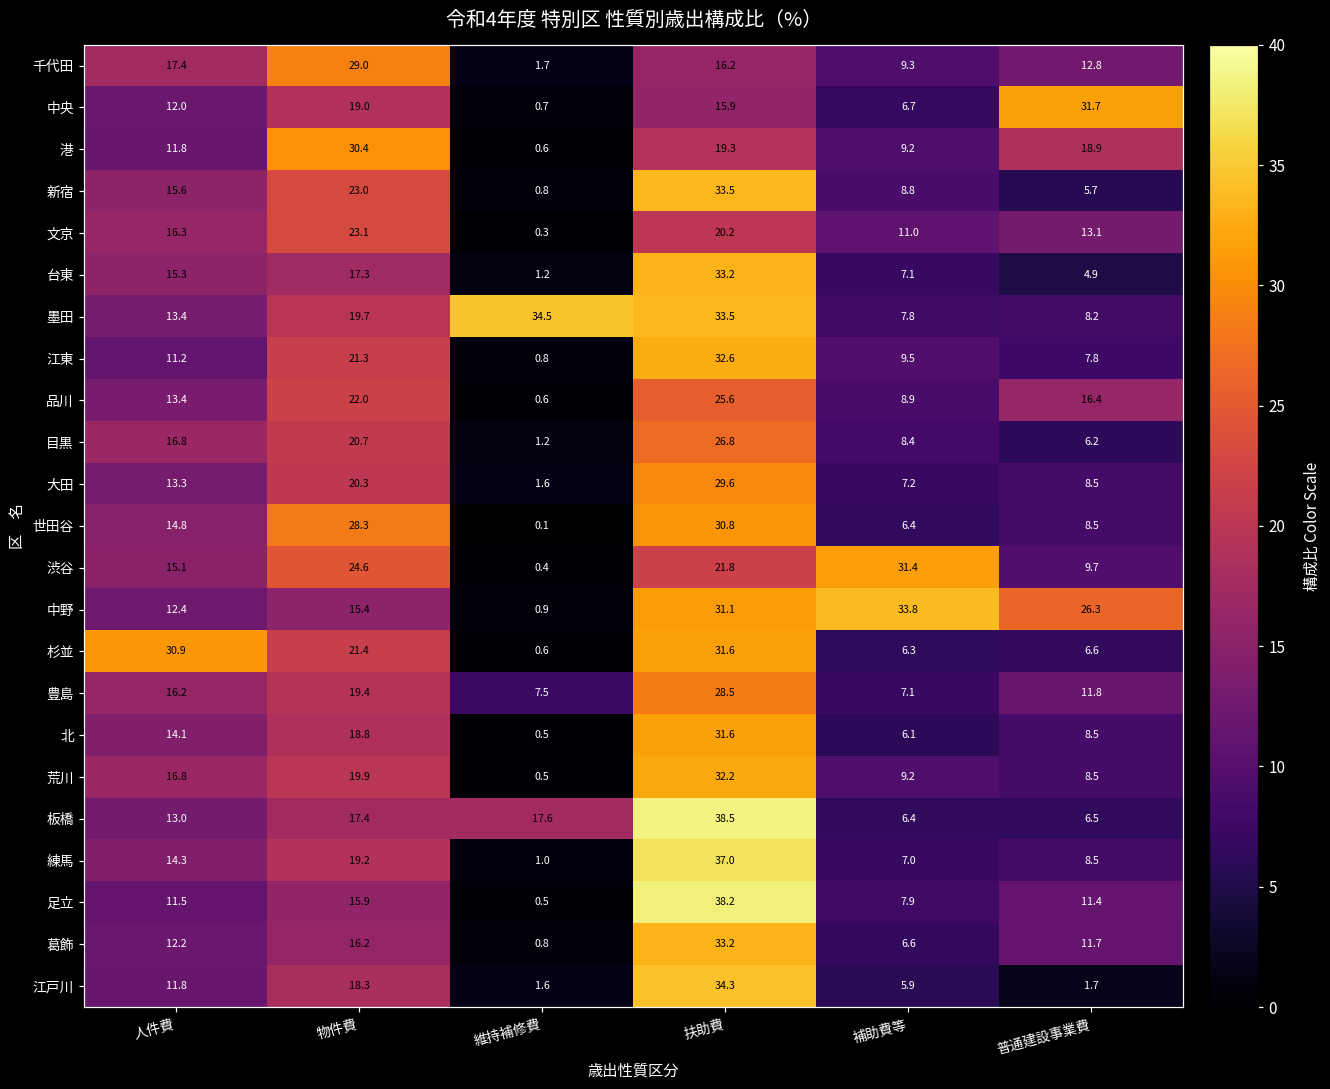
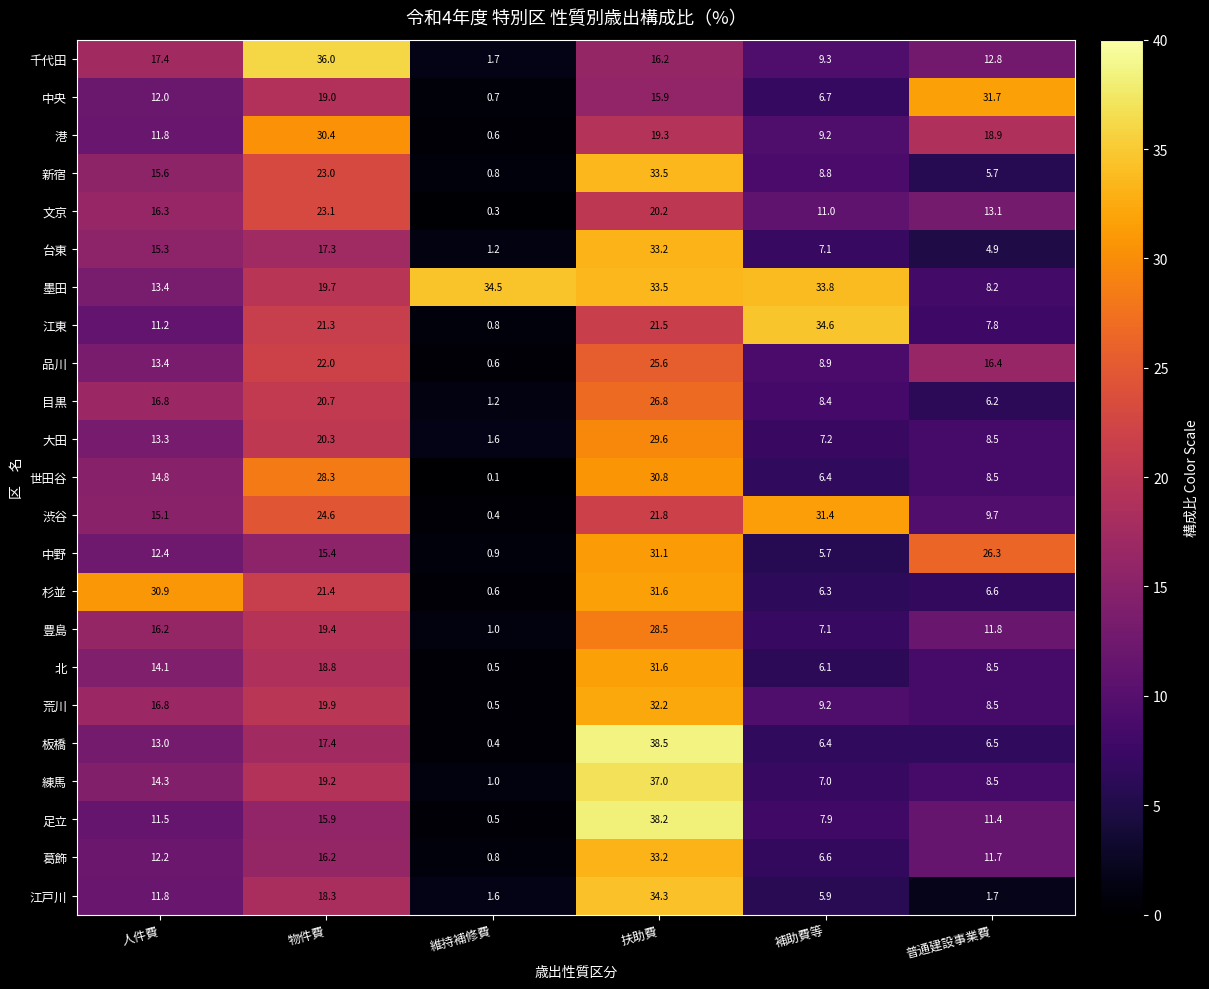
千代田, 物件費: 29.0 -> 36.0
墨田, 補助費等: 7.8 -> 33.8
江東, 扶助費: 32.6 -> 21.5
江東, 補助費等: 9.5 -> 34.6
中野, 補助費等: 33.8 -> 5.7
豊島, 維持補修費: 7.5 -> 1.0
板橋, 維持補修費: 17.6 -> 0.4
